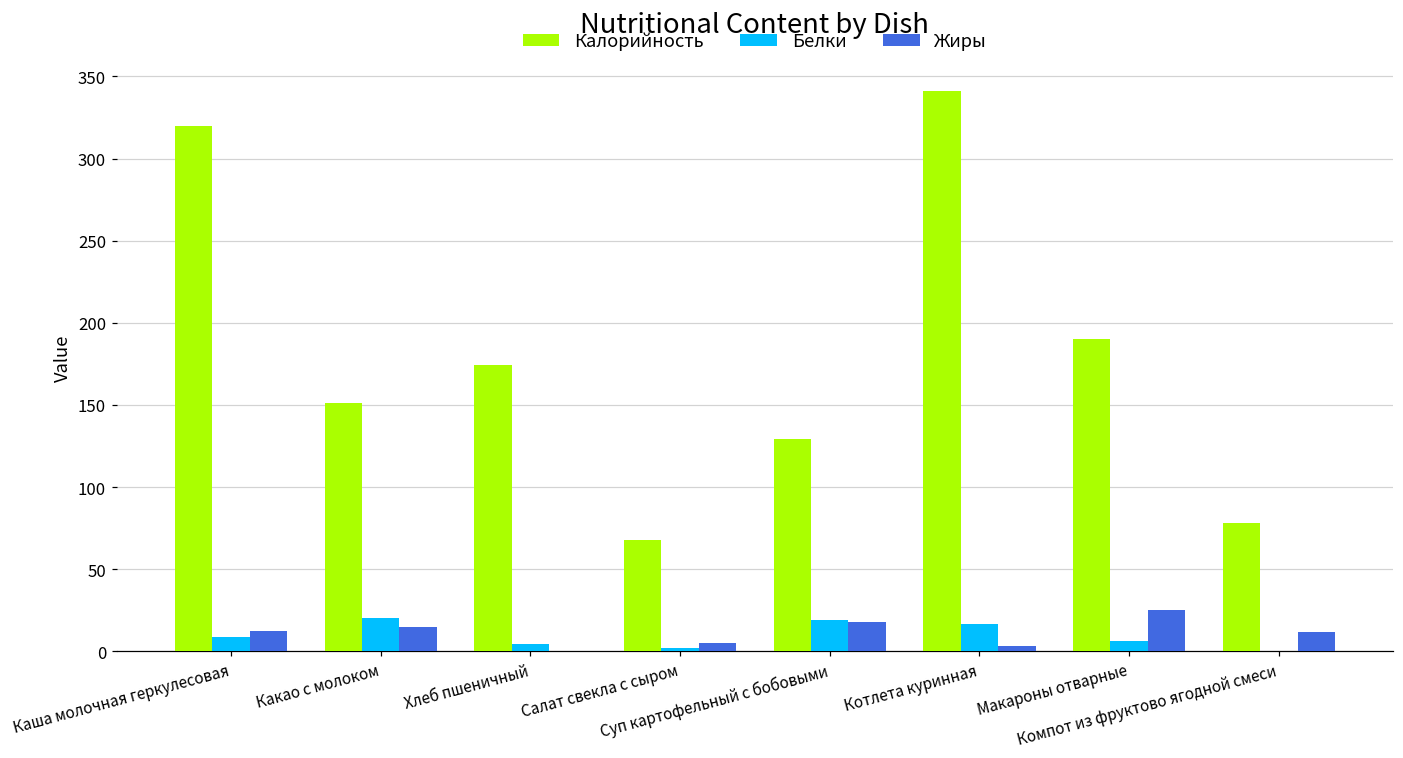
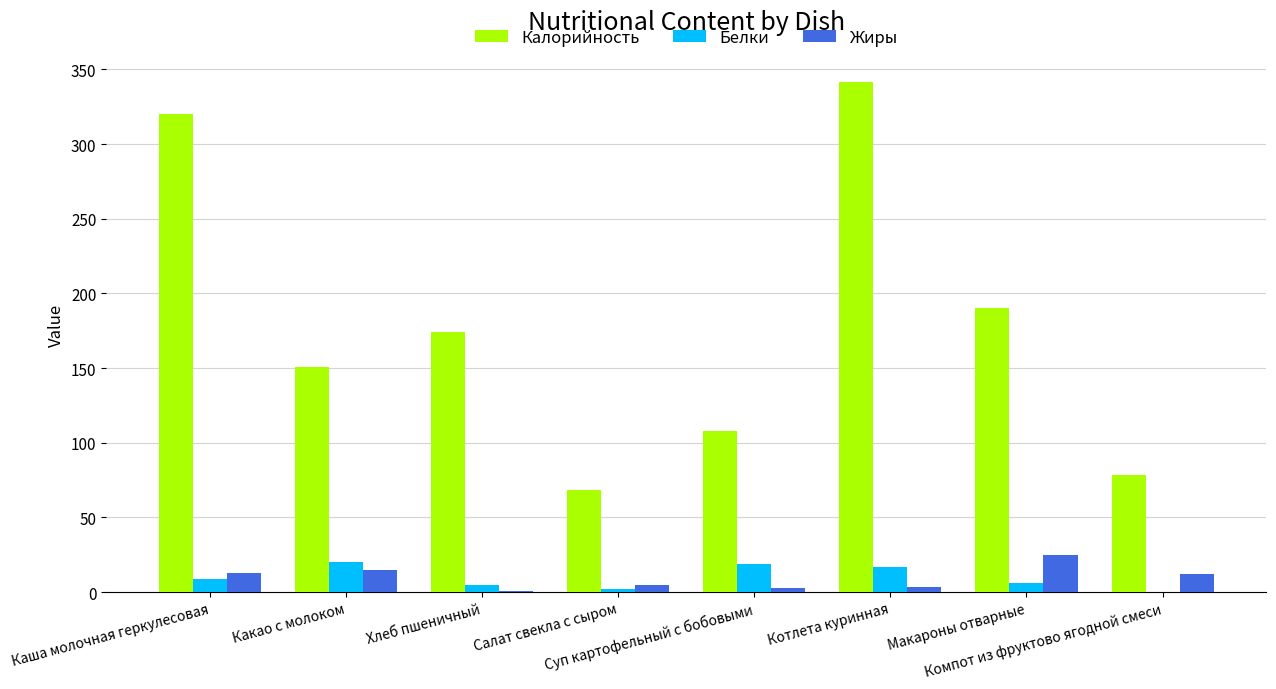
Калорийность, Суп картофельный с бобовыми: 129 -> 108
Жиры, Суп картофельный с бобовыми: 18 -> 3
